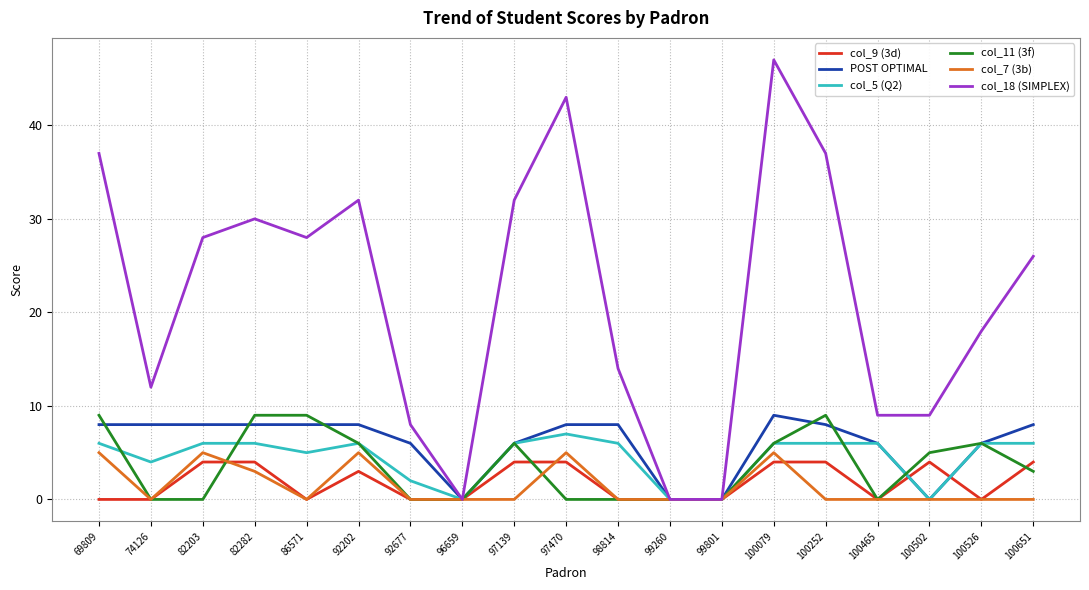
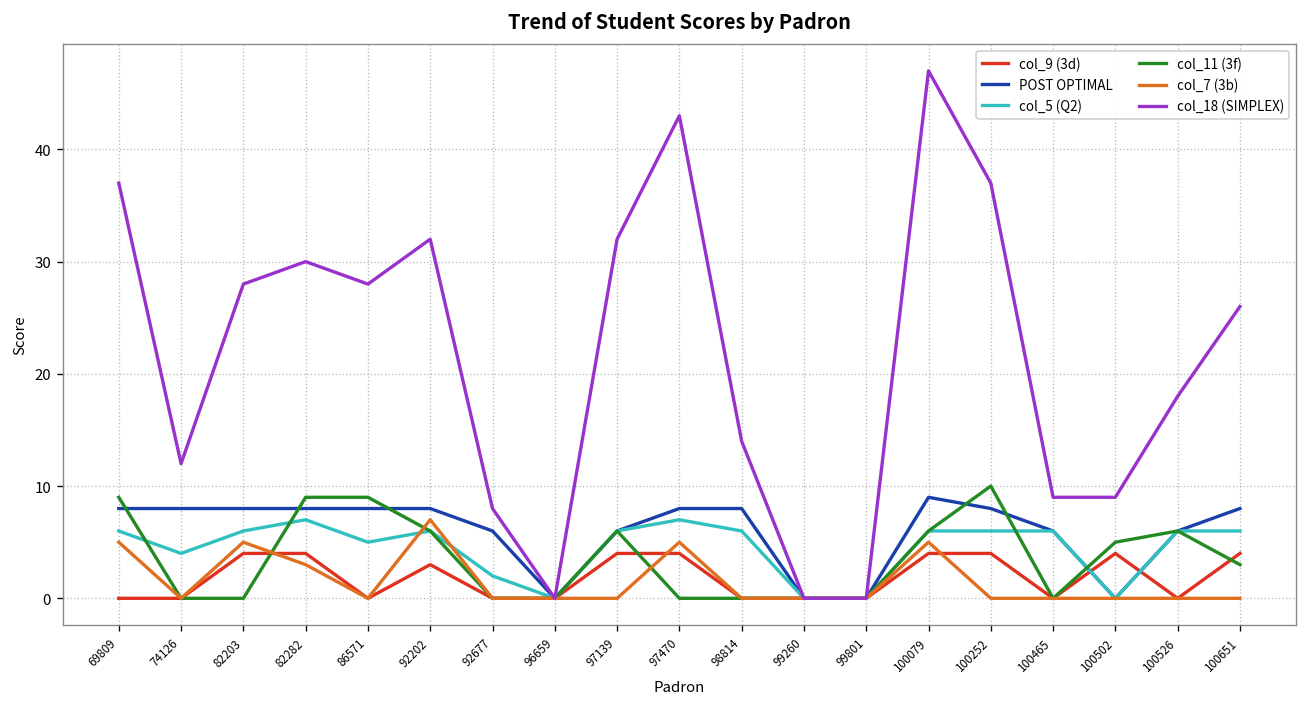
col_5 (Q2), 82282: 6 -> 7
col_7 (3b), 92202: 5 -> 7
col_11 (3f), 100252: 9 -> 10
